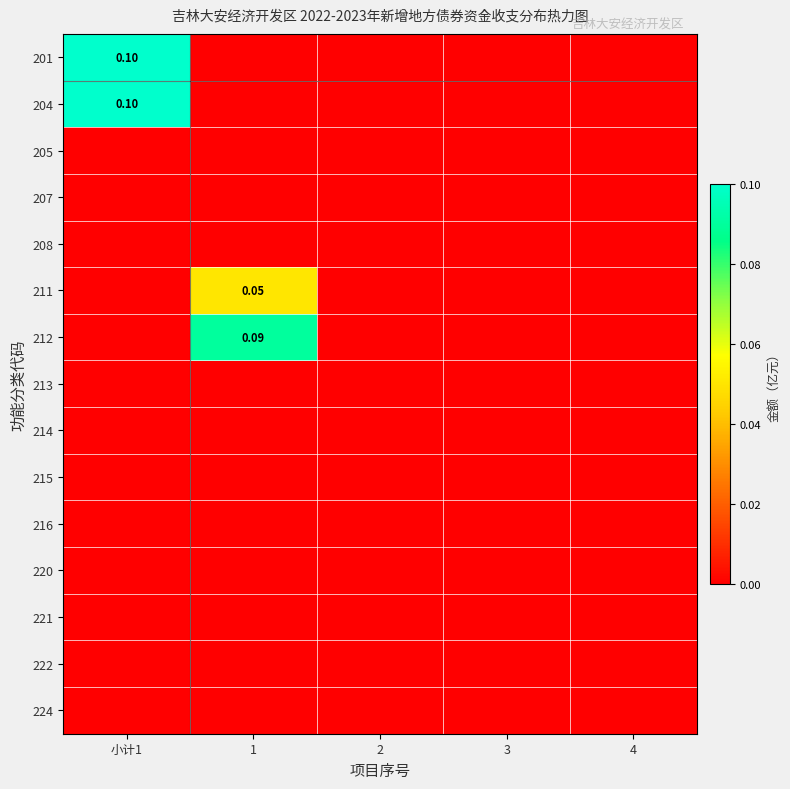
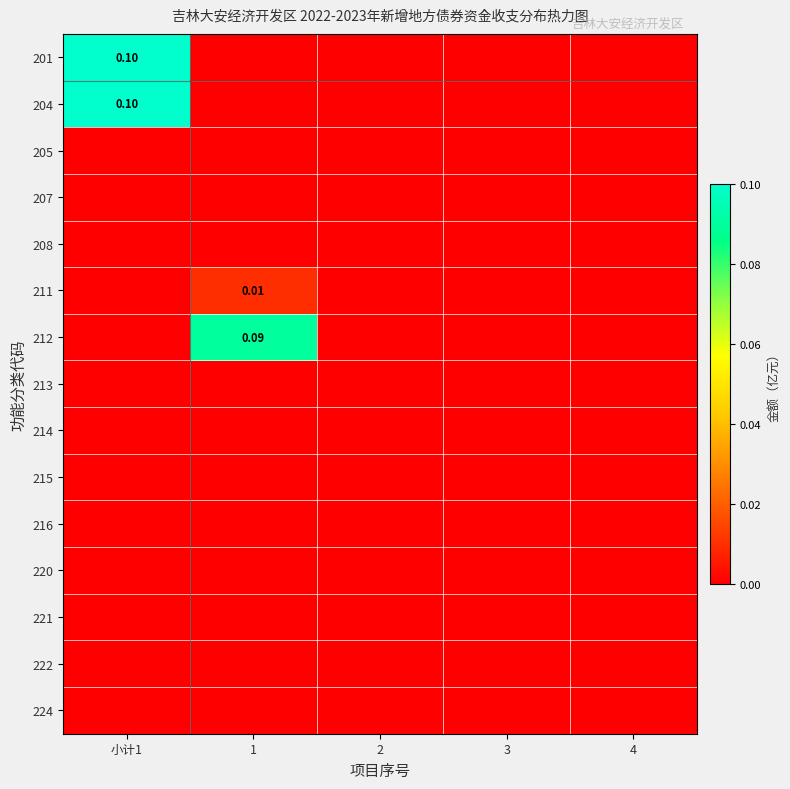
211, 1: 0.05 -> 0.01
